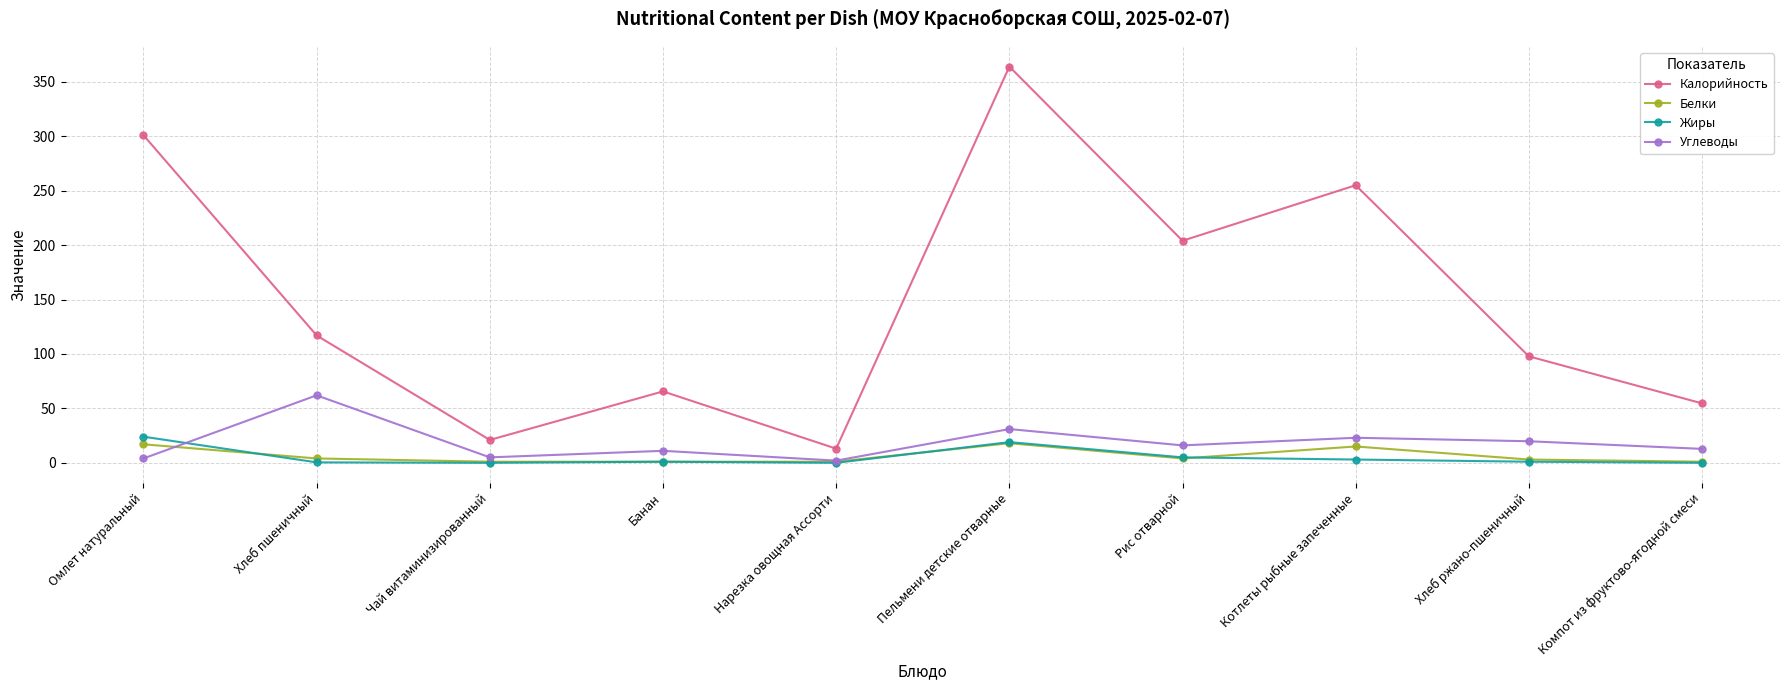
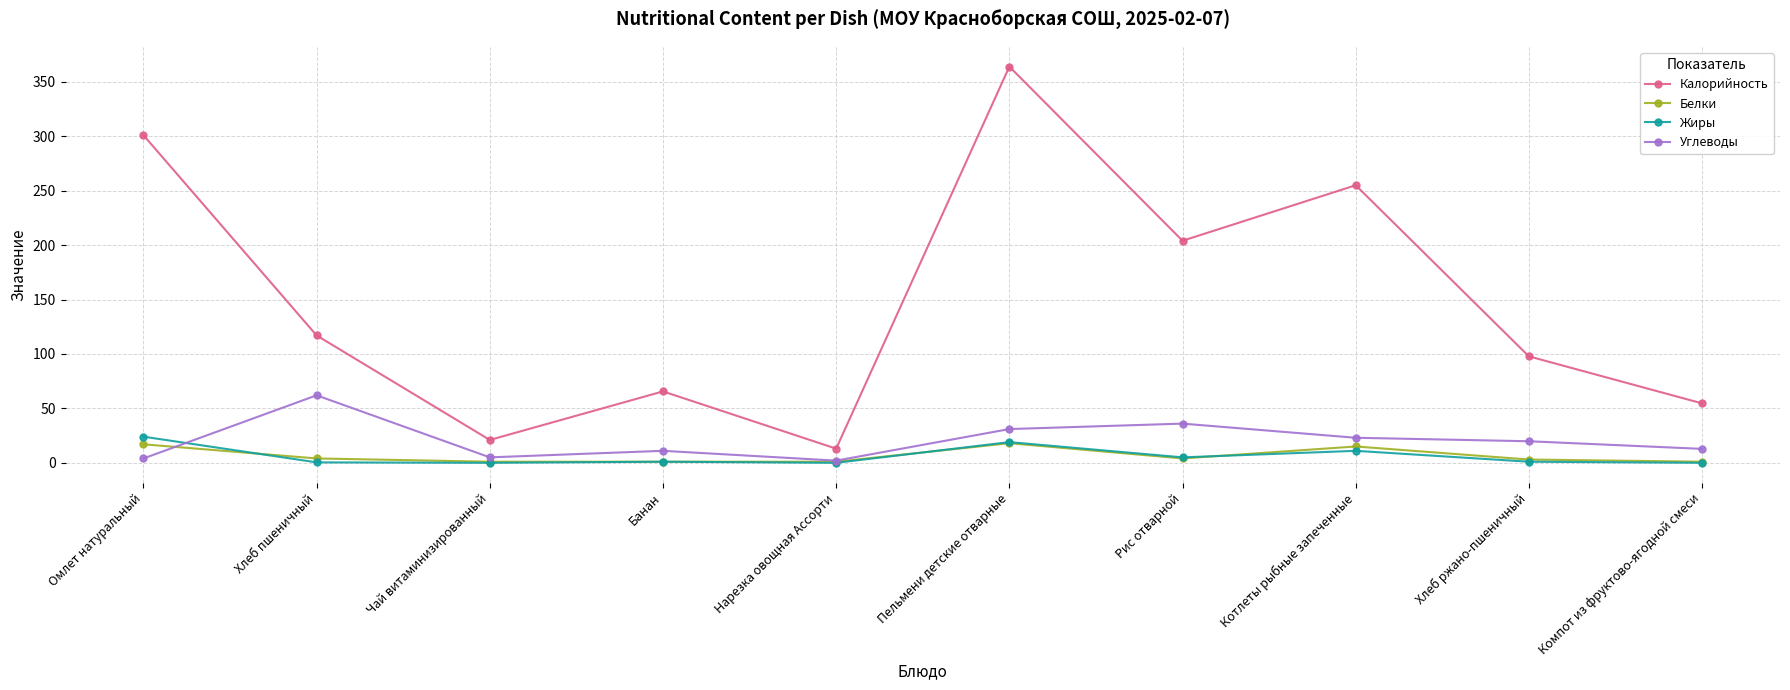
Углеводы, Рис отварной: 16 -> 36
Жиры, Котлеты рыбные запеченные: 3 -> 11
